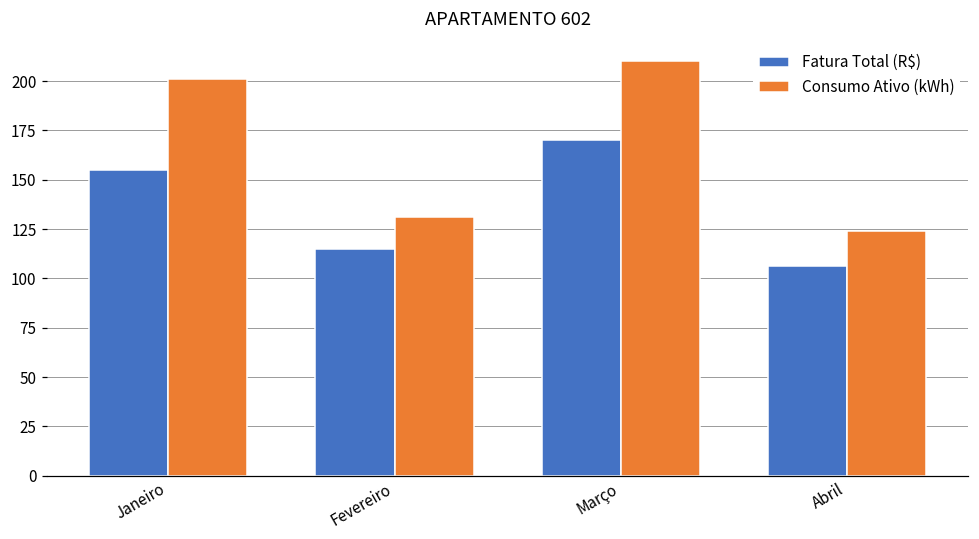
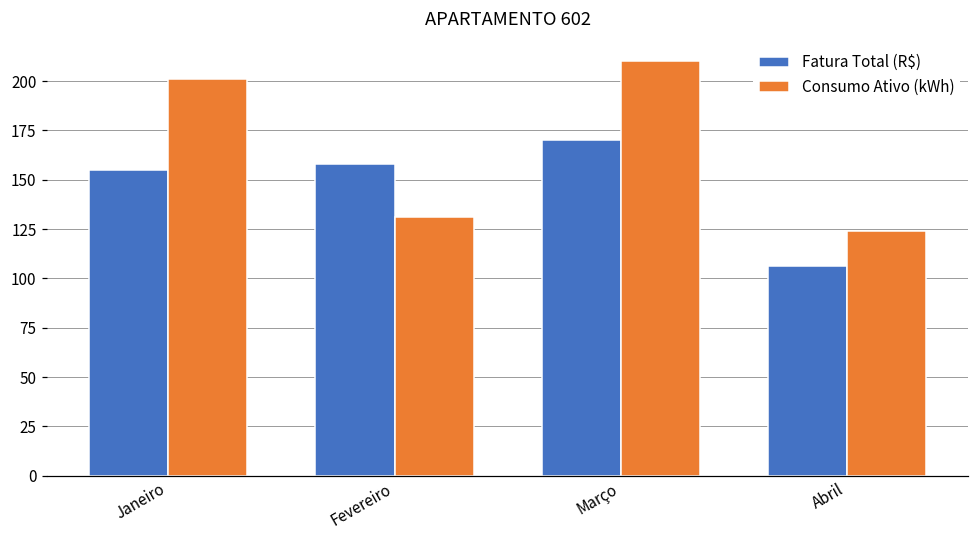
Fatura Total (R$), Fevereiro: 115 -> 158
